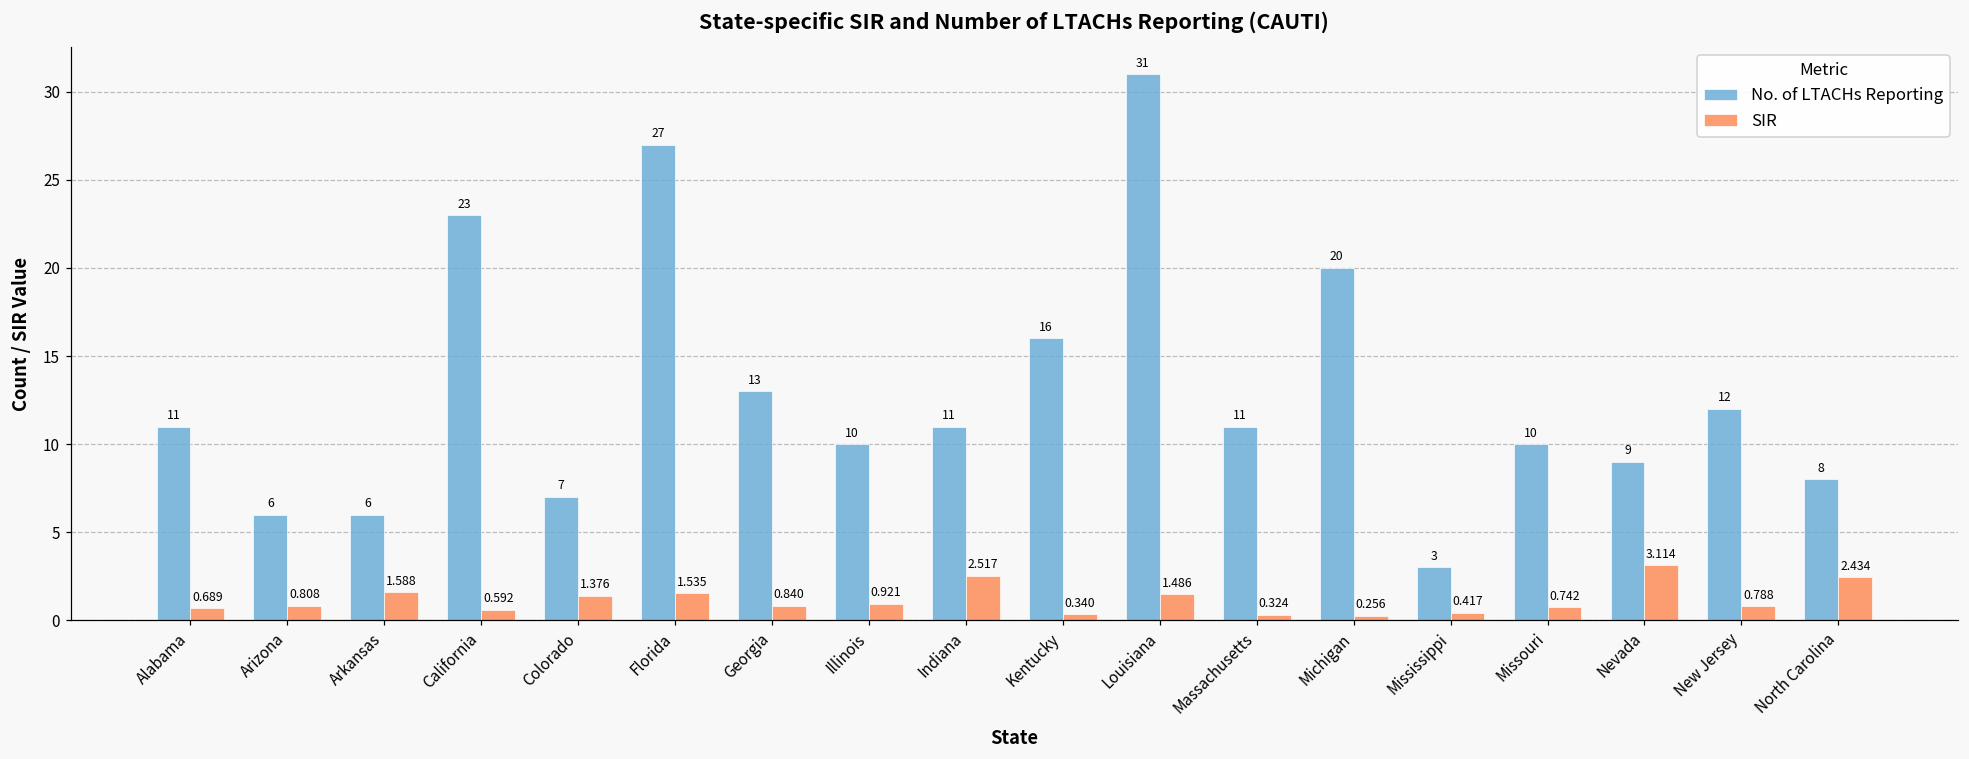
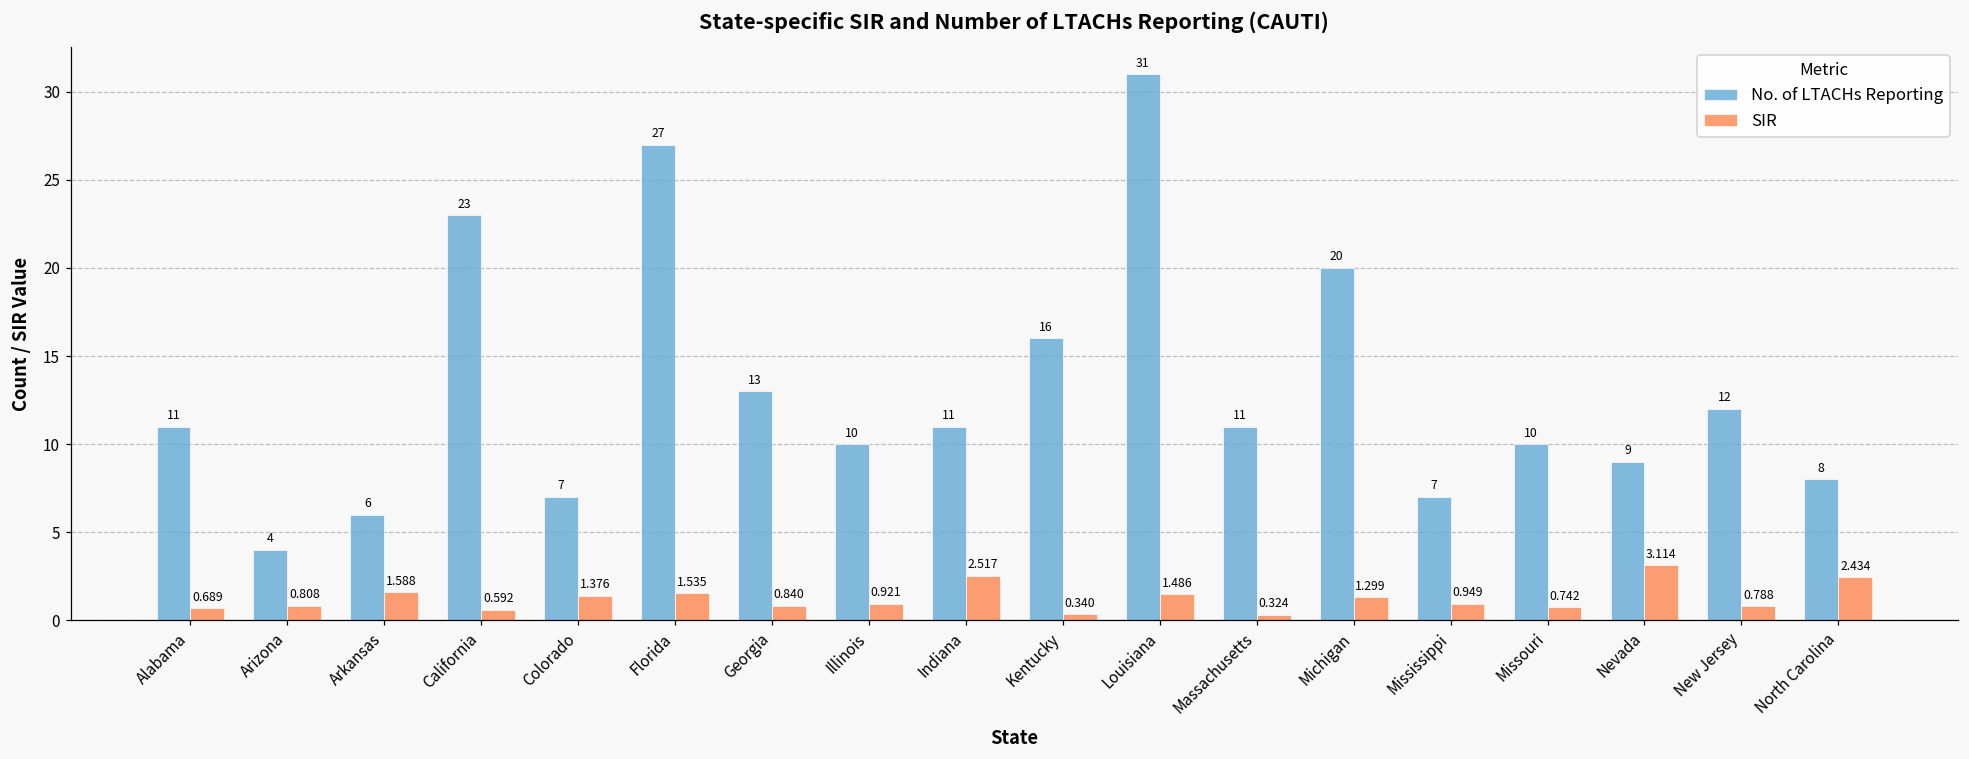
No. of LTACHs Reporting, Arizona: 6 -> 4
SIR, Michigan: 0.256 -> 1.299
No. of LTACHs Reporting, Mississippi: 3 -> 7
SIR, Mississippi: 0.417 -> 0.949
